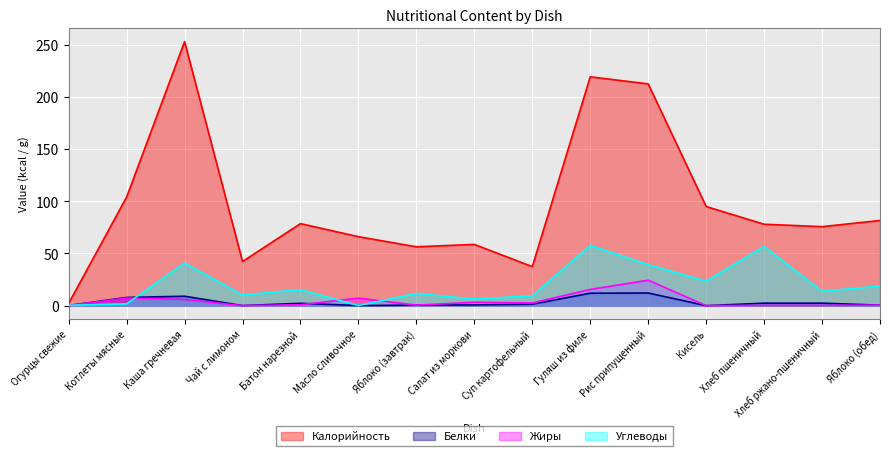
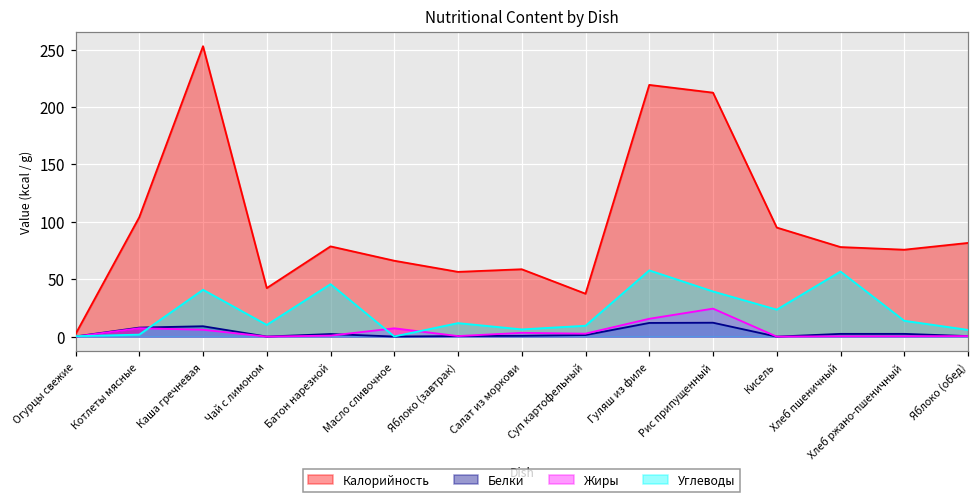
Углеводы, Батон нарезной: 15 -> 46
Углеводы, Яблоко (обед): 19 -> 6
